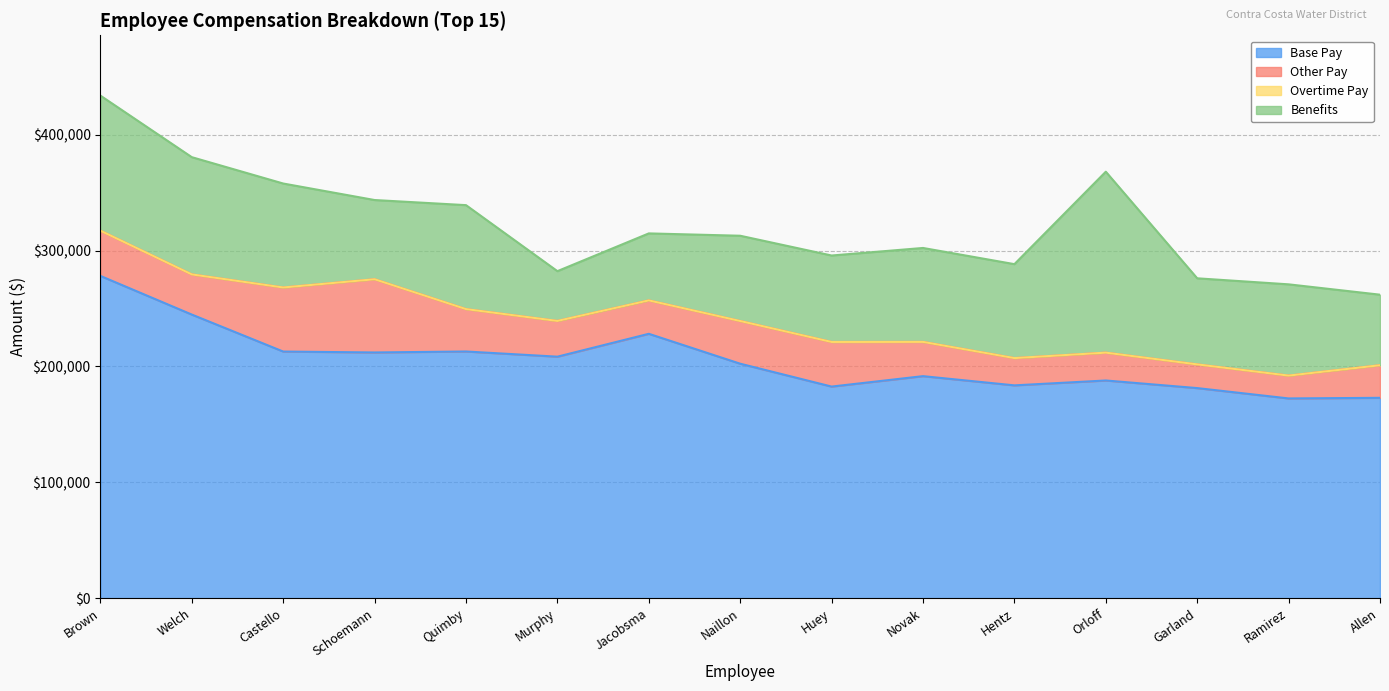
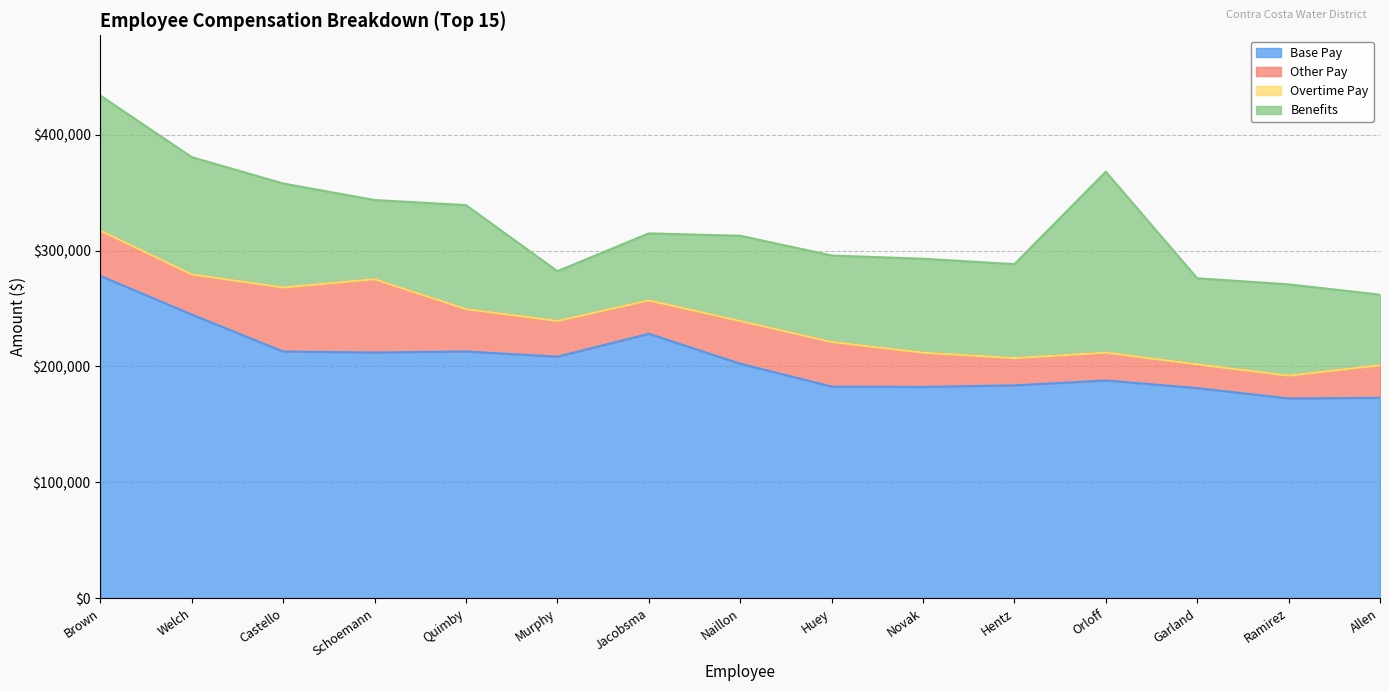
Base Pay, Novak: $192,000 -> $182,000
